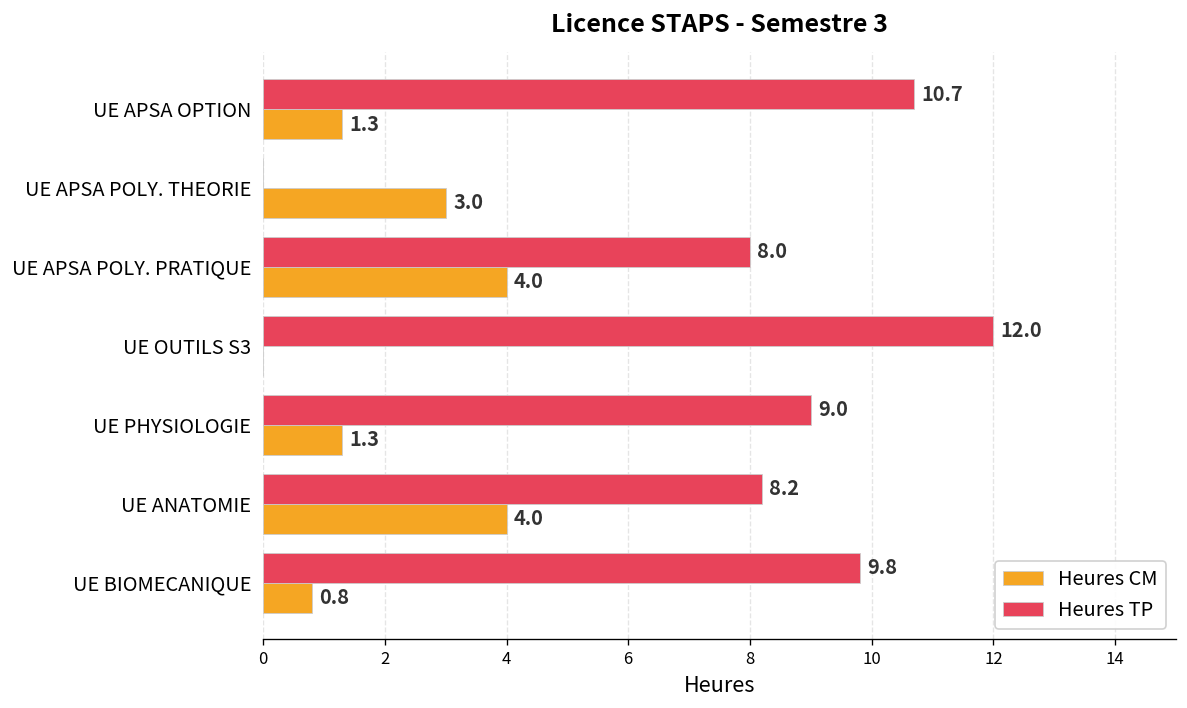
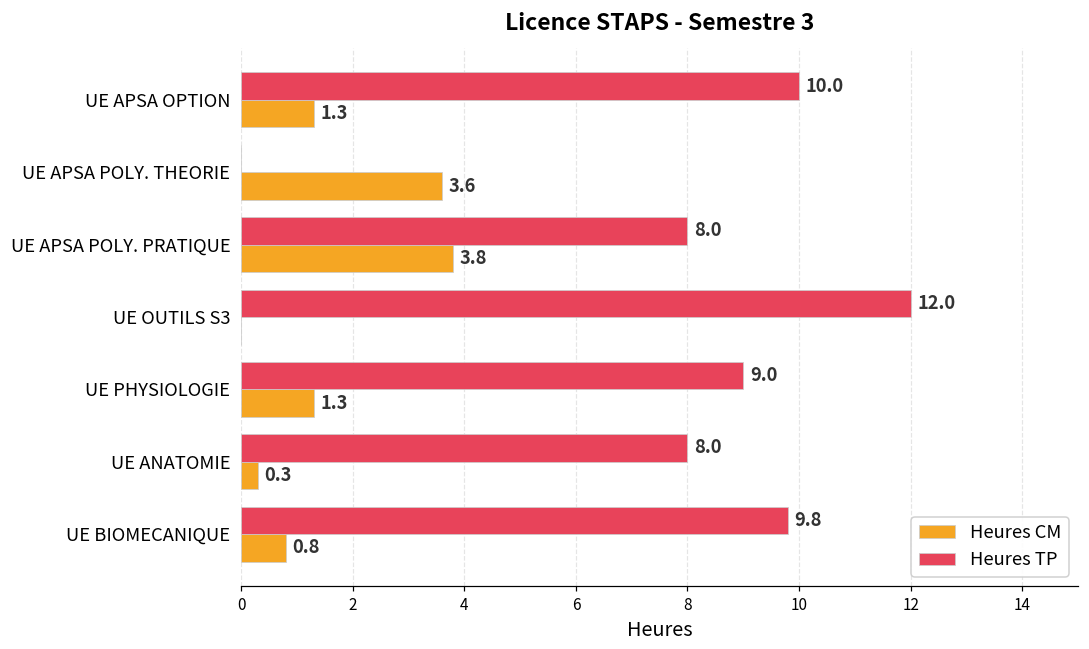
Heures TP, UE APSA OPTION: 10.7 -> 10.0
Heures CM, UE APSA POLY. THEORIE: 3.0 -> 3.6
Heures CM, UE APSA POLY. PRATIQUE: 4.0 -> 3.8
Heures TP, UE ANATOMIE: 8.2 -> 8.0
Heures CM, UE ANATOMIE: 4.0 -> 0.3
